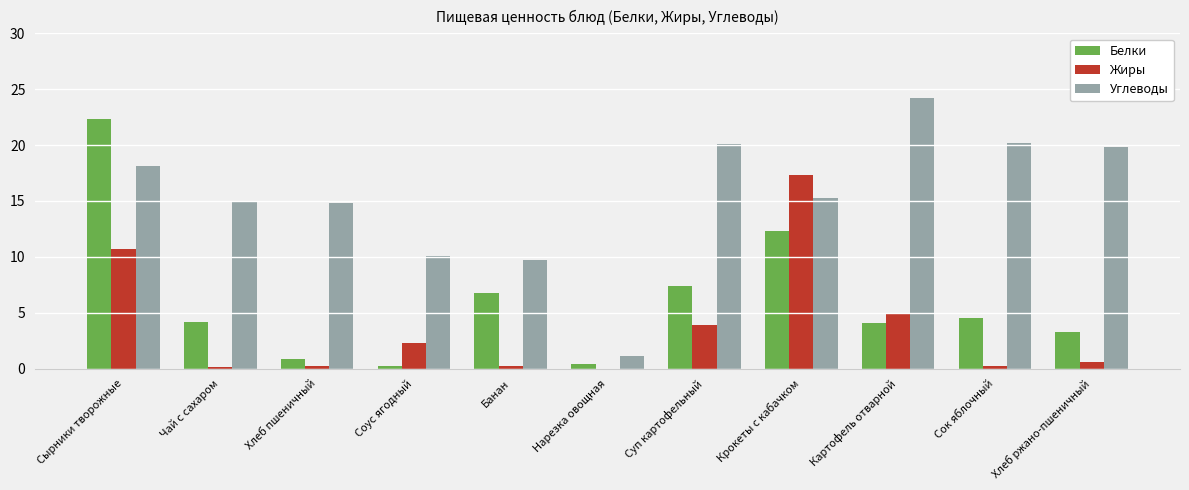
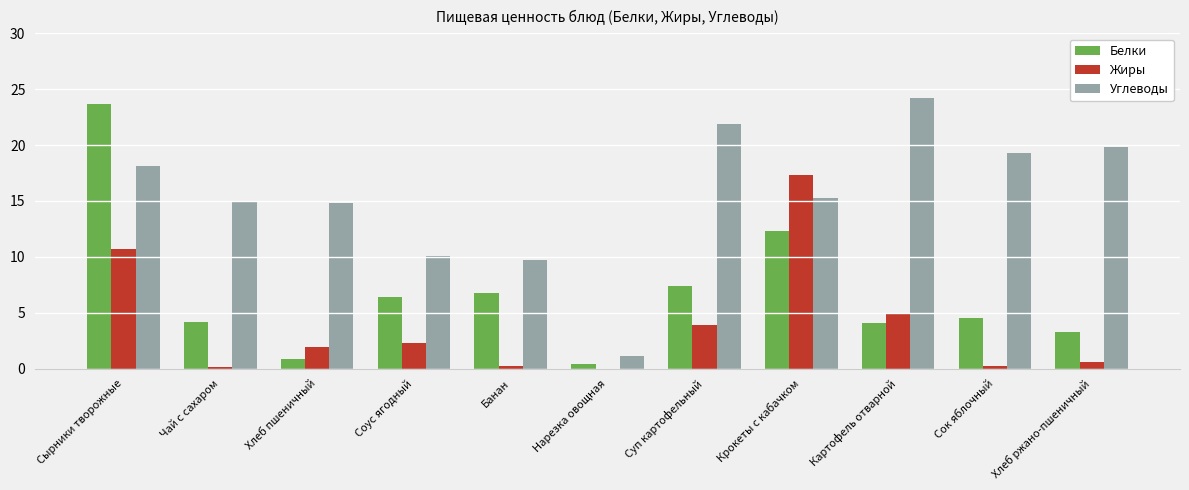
Белки, Сырники творожные: 22.3 -> 23.7
Жиры, Хлеб пшеничный: 0.2 -> 1.9
Белки, Соус ягодный: 0.2 -> 6.4
Углеводы, Суп картофельный: 20.1 -> 21.9
Углеводы, Сок яблочный: 20.2 -> 19.3
